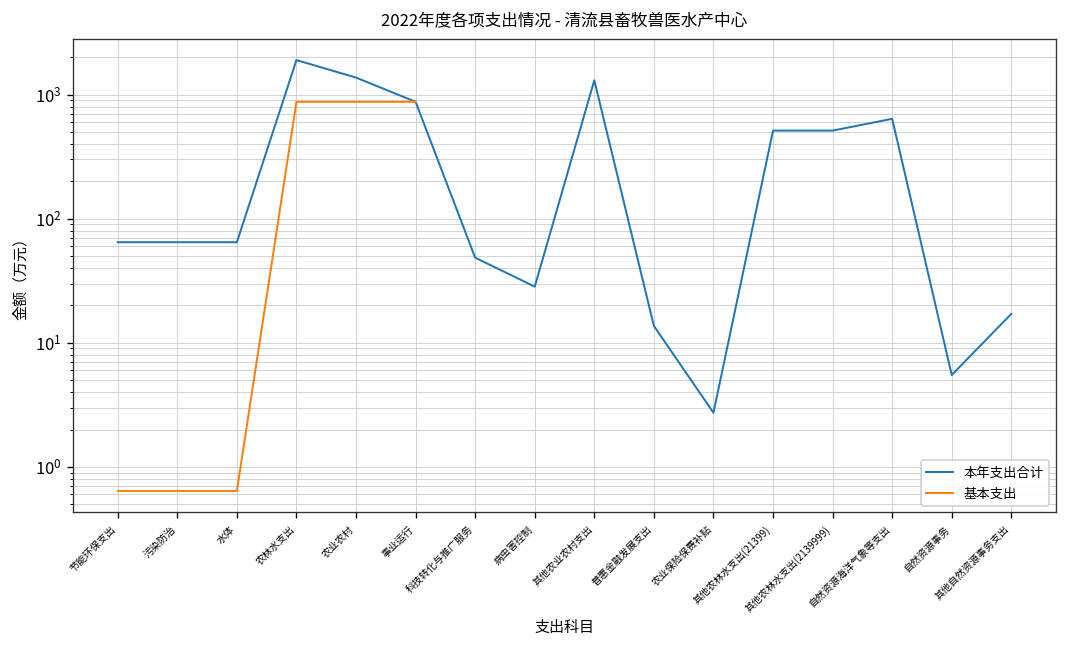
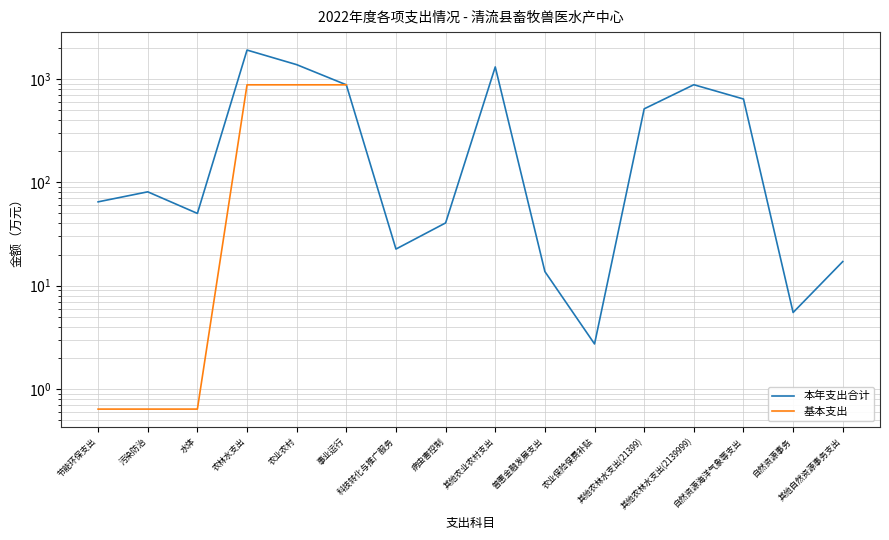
本年支出合计, 污染防治: 60 -> 80
本年支出合计, 水体: 60 -> 50
本年支出合计, 科技转化与推广服务: 50 -> 23
本年支出合计, 病虫害控制: 28 -> 40
本年支出合计, 其他农林水支出(2139999): 500 -> 900
